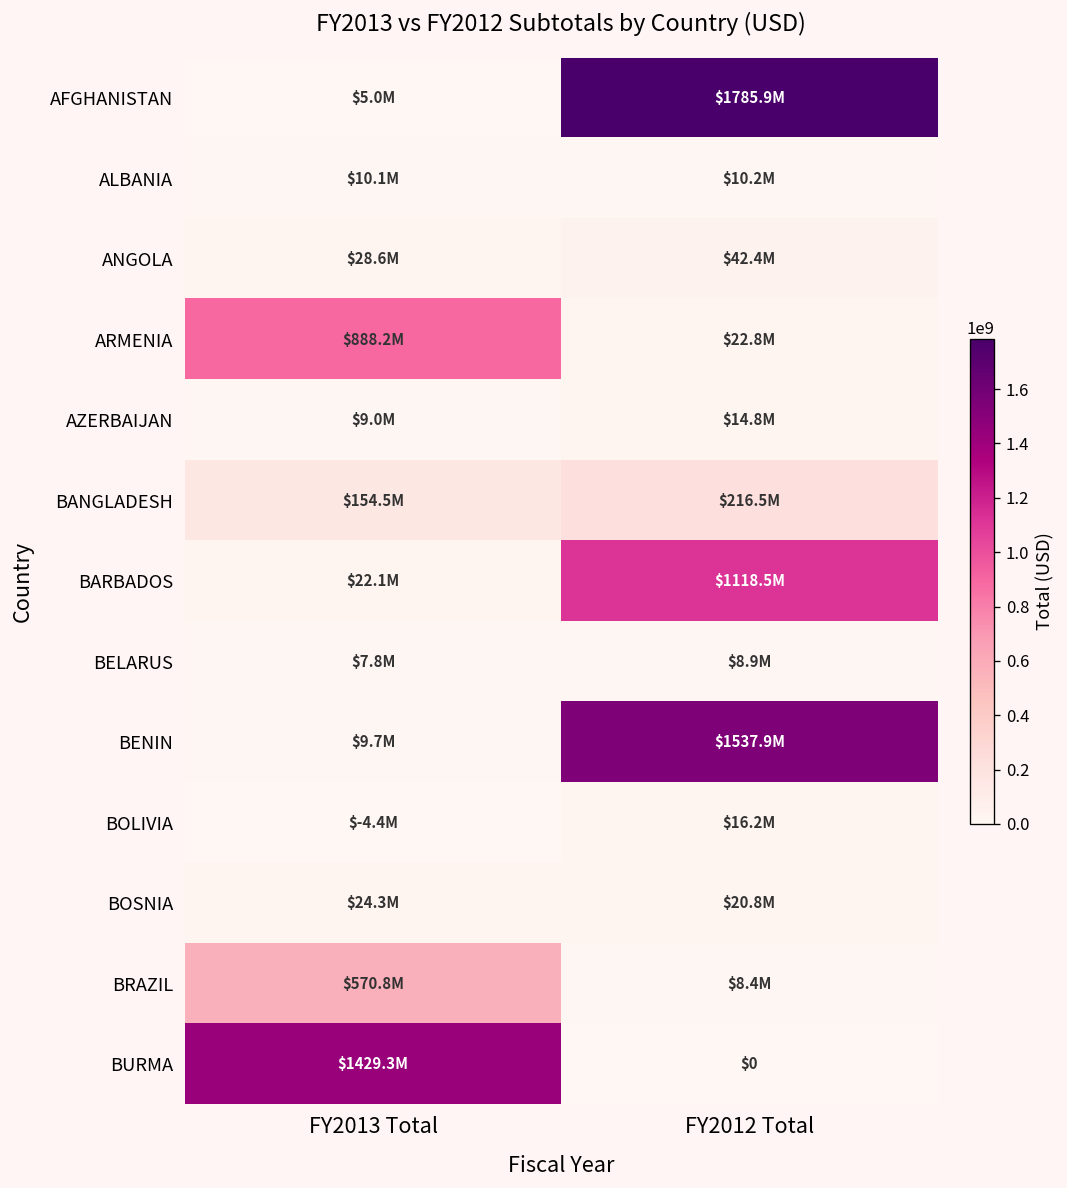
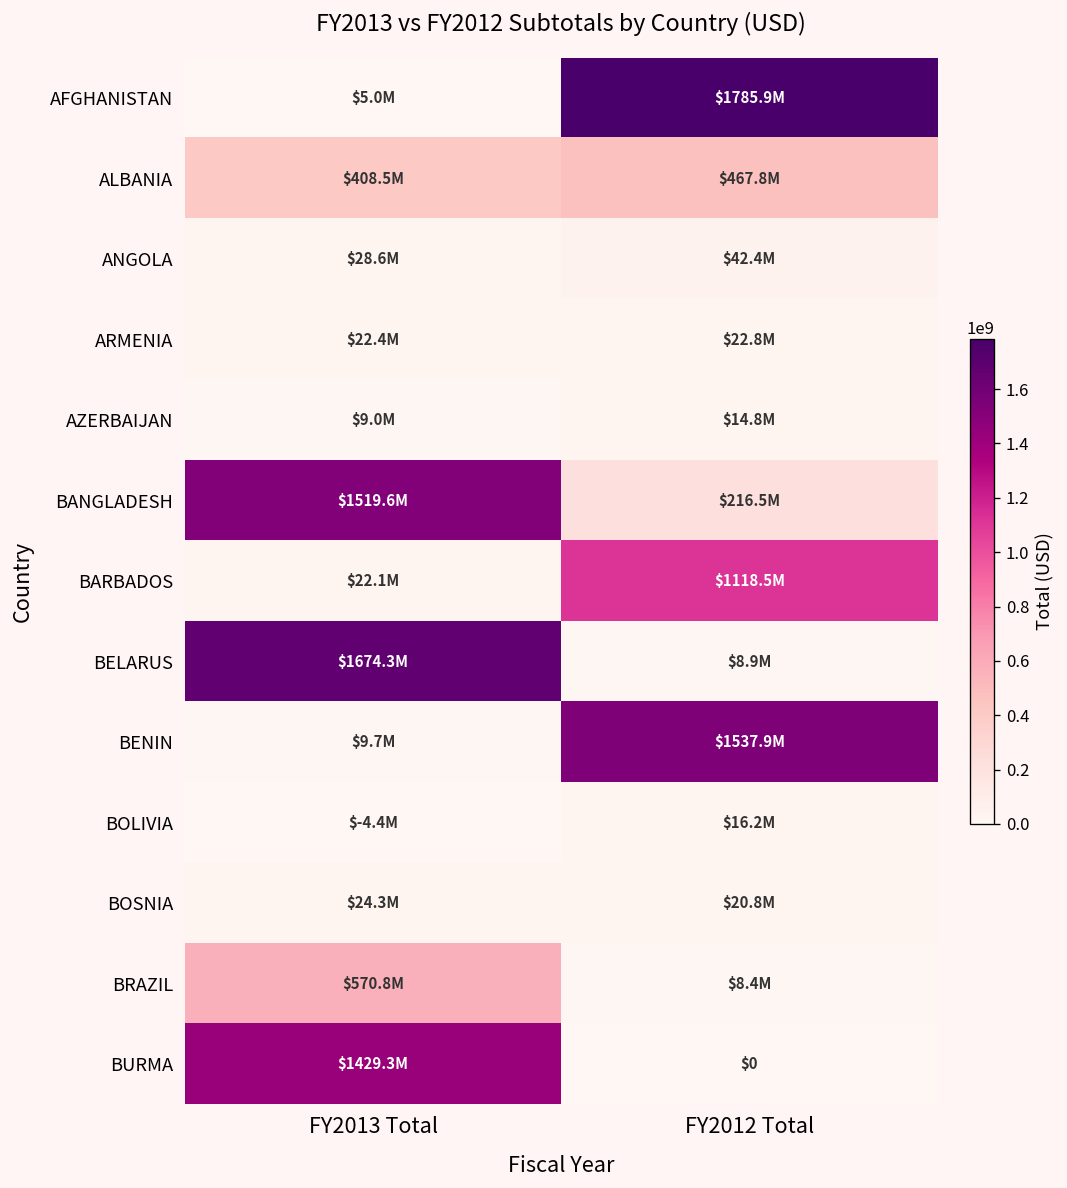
ALBANIA, FY2013 Total: $10.1M -> $408.5M
ALBANIA, FY2012 Total: $10.2M -> $467.8M
ARMENIA, FY2013 Total: $888.2M -> $22.4M
BANGLADESH, FY2013 Total: $154.5M -> $1519.6M
BELARUS, FY2013 Total: $7.8M -> $1674.3M
